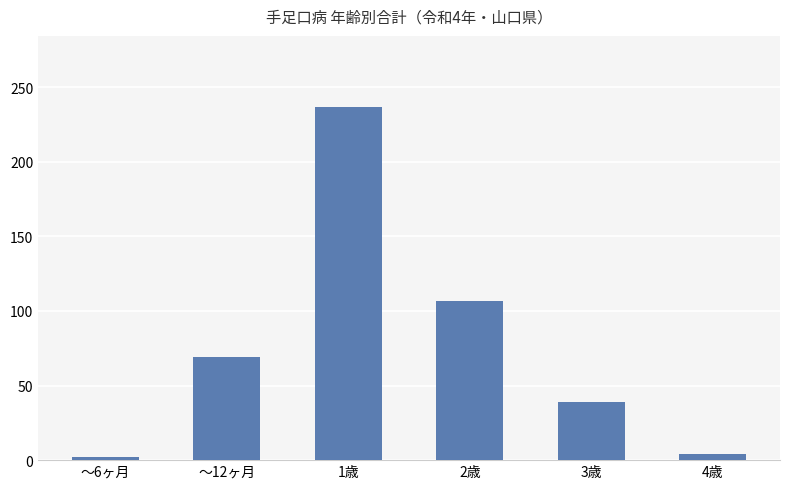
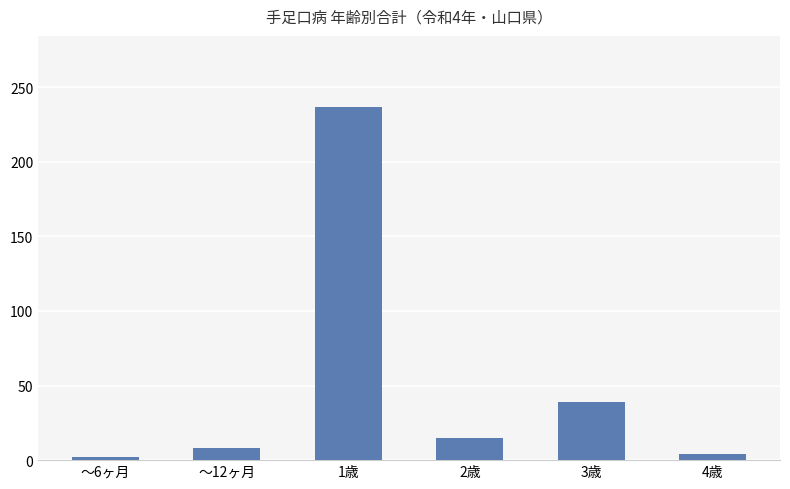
～12ヶ月: 69 -> 8
2歳: 107 -> 15
